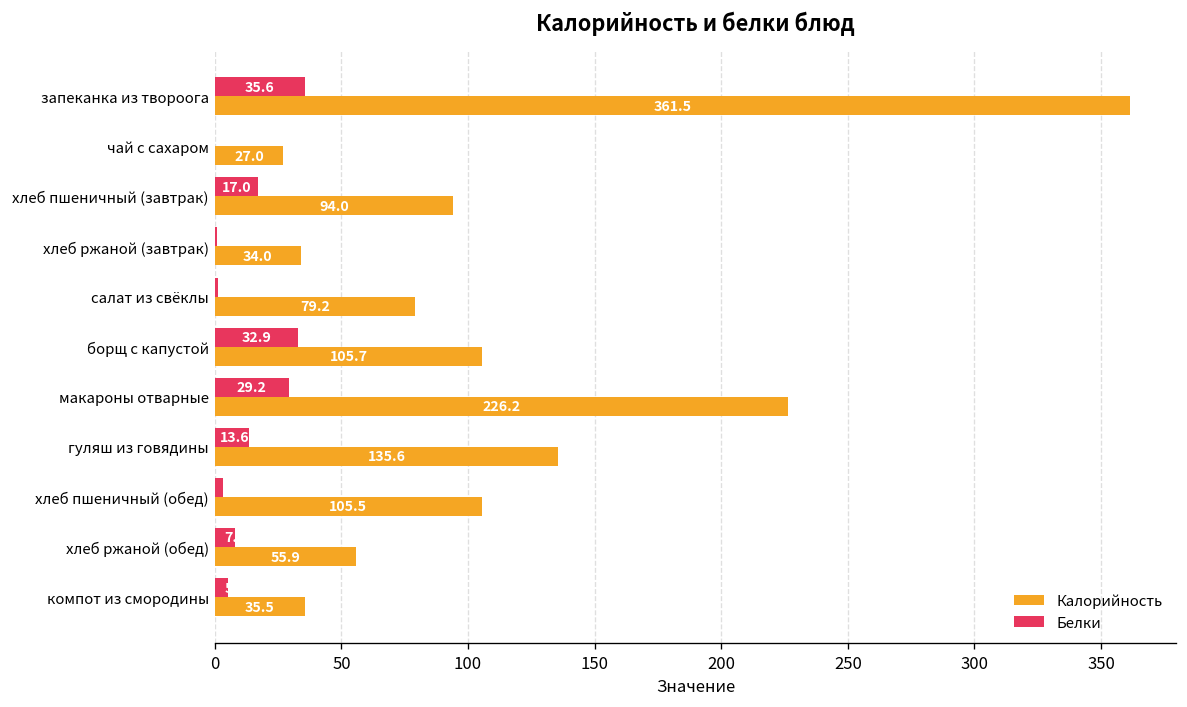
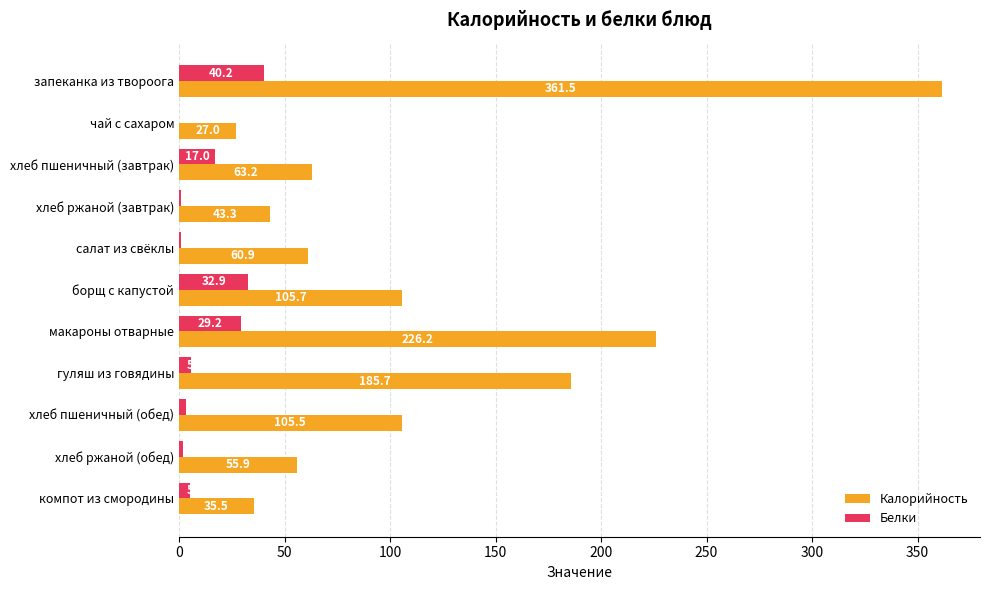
Белки, запеканка из твороога: 35.6 -> 40.2
Калорийность, хлеб пшеничный (завтрак): 94.0 -> 63.2
Калорийность, хлеб ржаной (завтрак): 34.0 -> 43.3
Калорийность, салат из свёклы: 79.2 -> 60.9
Белки, гуляш из говядины: 14 -> 6
Калорийность, гуляш из говядины: 135.6 -> 185.7
Белки, хлеб ржаной (обед): 8 -> 2
